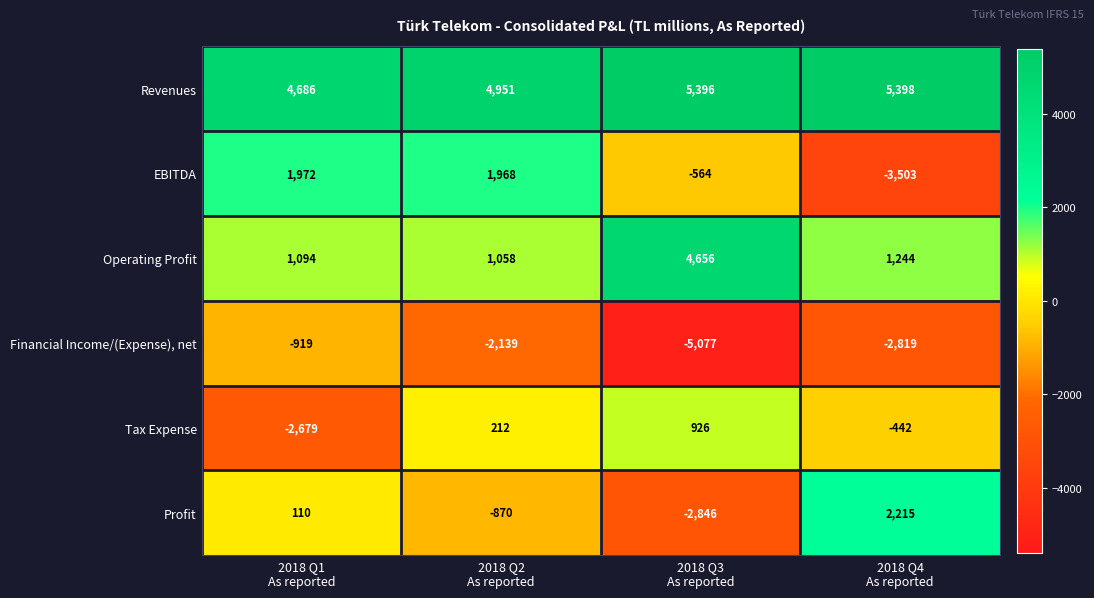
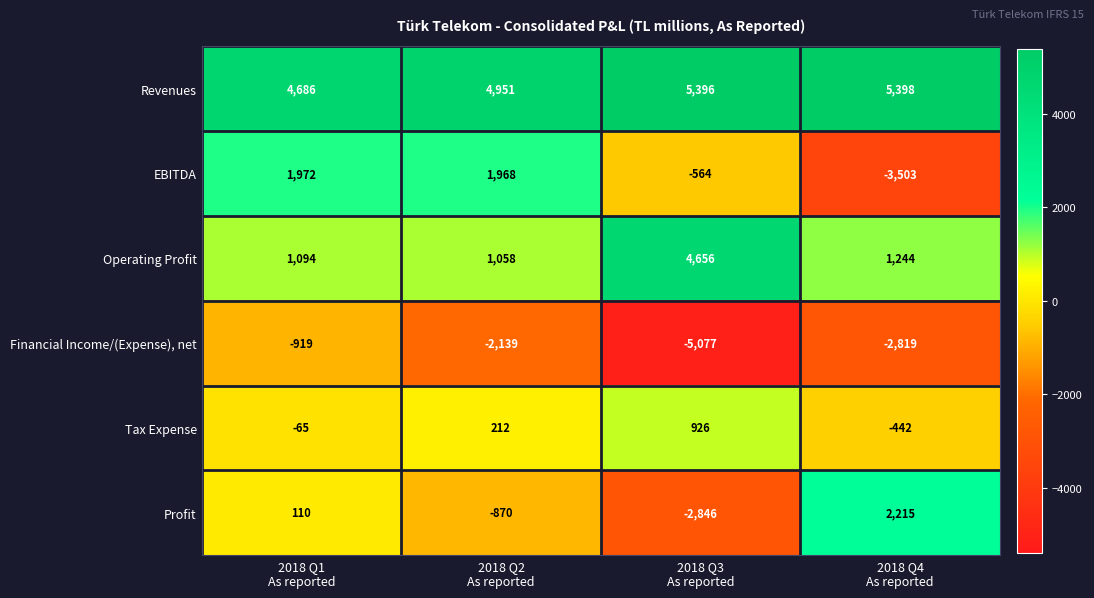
Tax Expense, 2018 Q1 As reported: -2,679 -> -65
